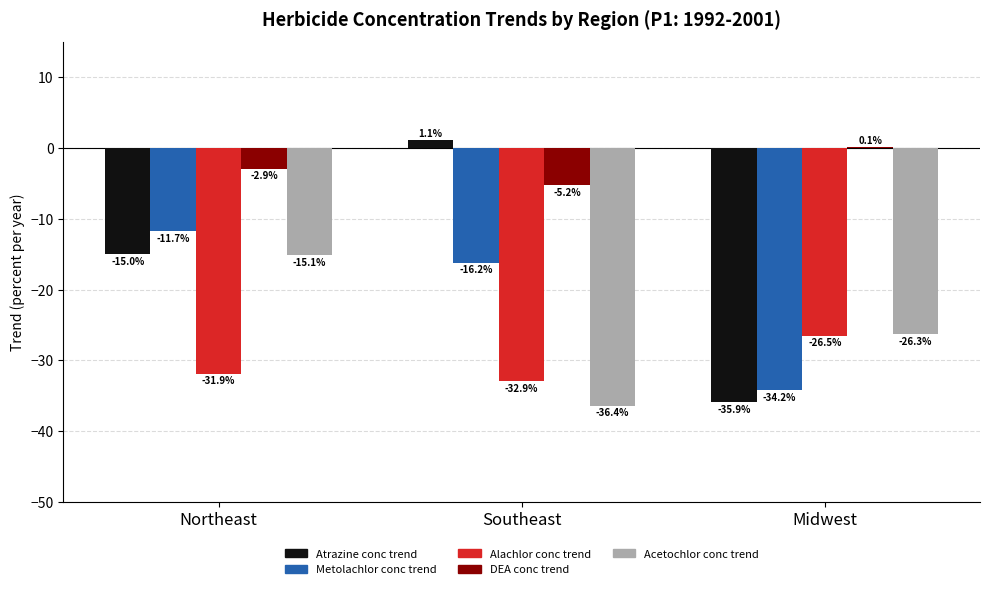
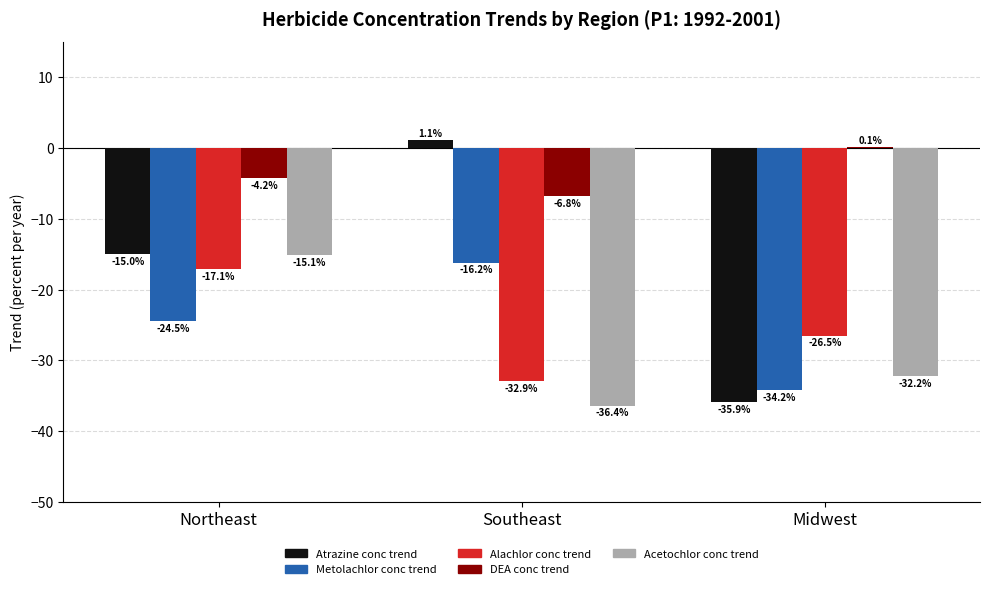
Metolachlor conc trend, Northeast: -11.7% -> -24.5%
Alachlor conc trend, Northeast: -31.9% -> -17.1%
DEA conc trend, Northeast: -2.9% -> -4.2%
DEA conc trend, Southeast: -5.2% -> -6.8%
Acetochlor conc trend, Midwest: -26.3% -> -32.2%
